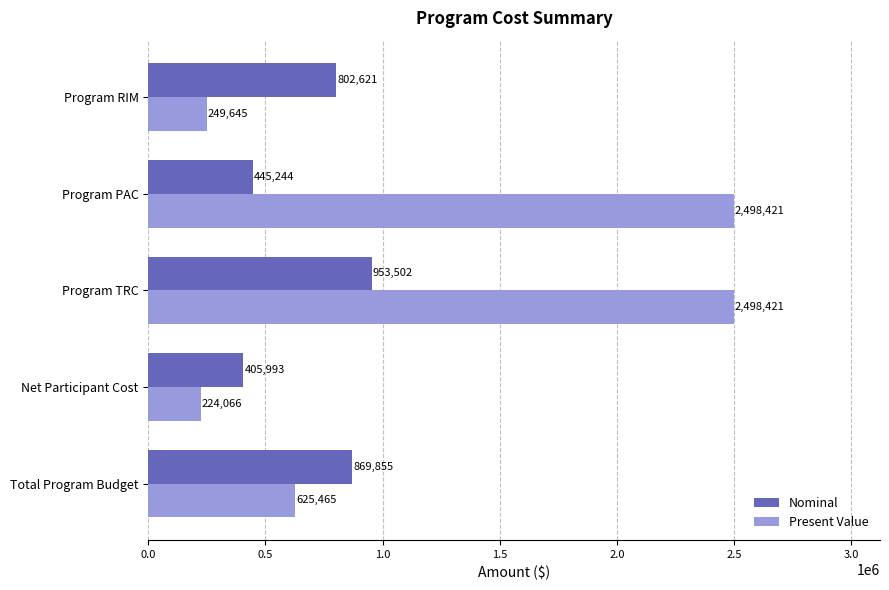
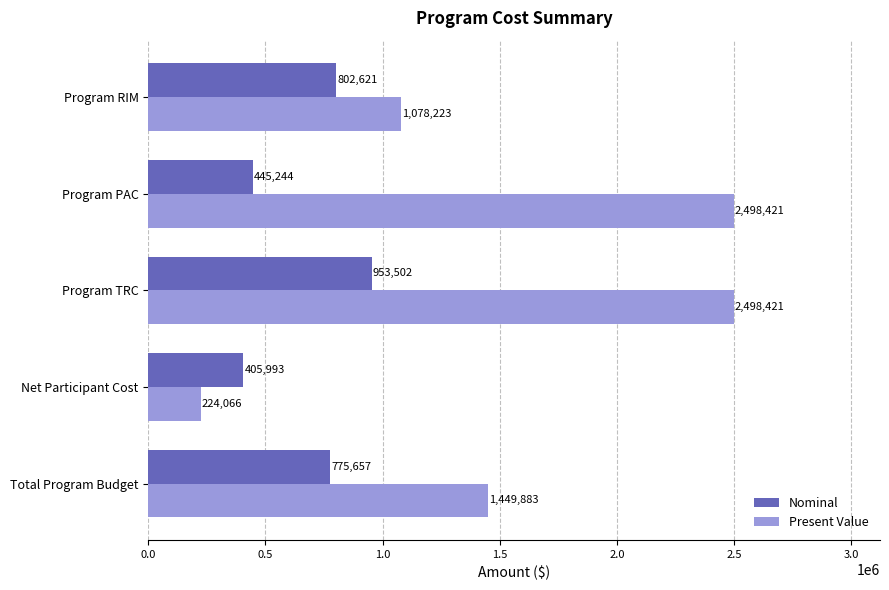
Present Value, Program RIM: 249,645 -> 1,078,223
Nominal, Total Program Budget: 869,855 -> 775,657
Present Value, Total Program Budget: 625,465 -> 1,449,883
